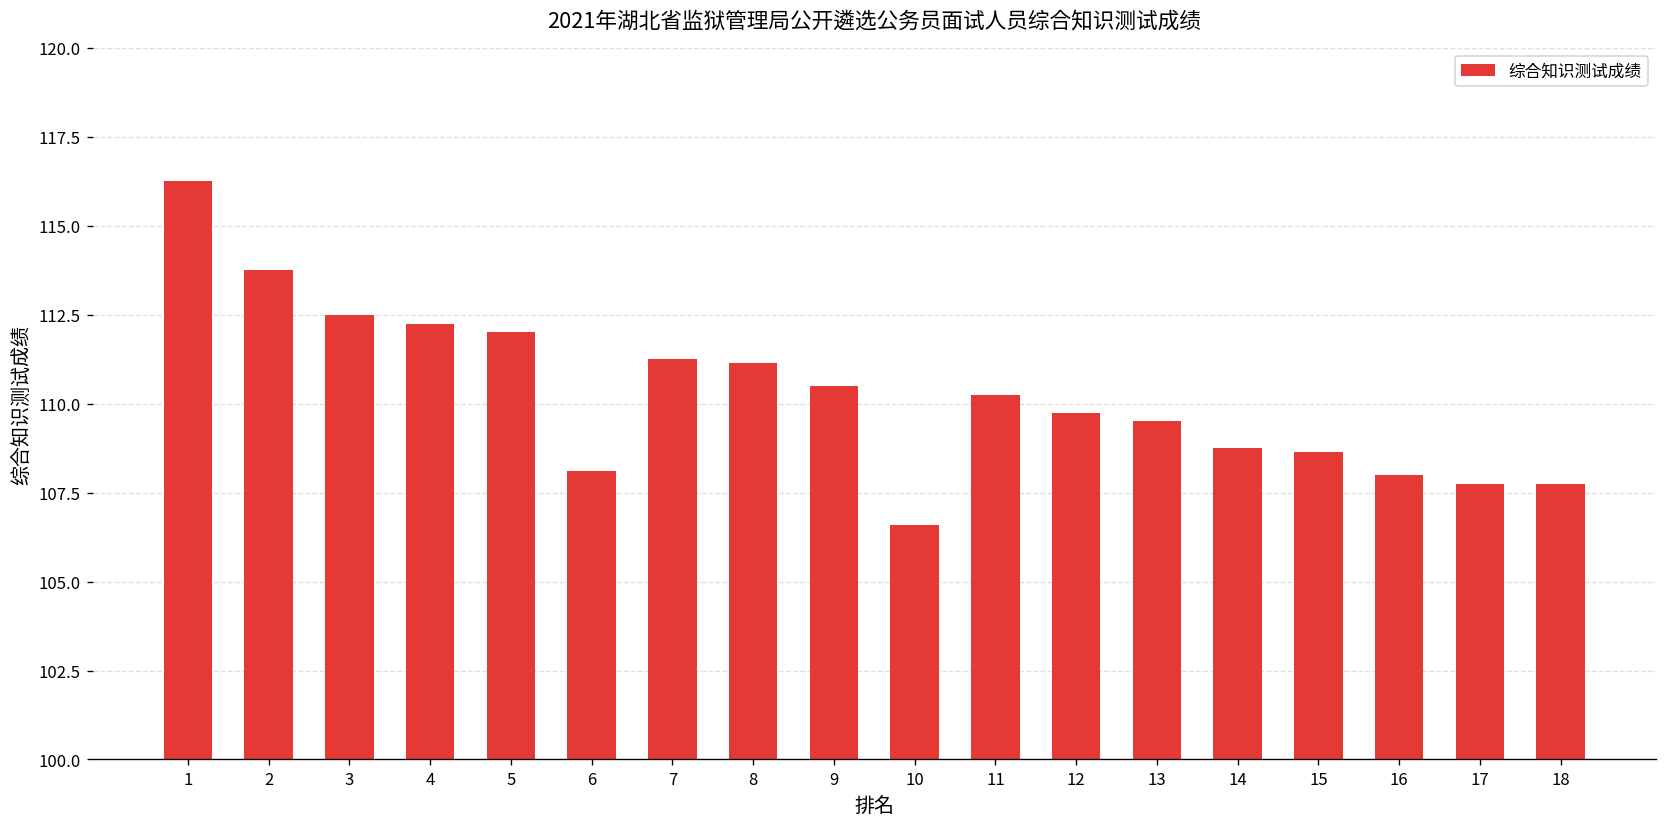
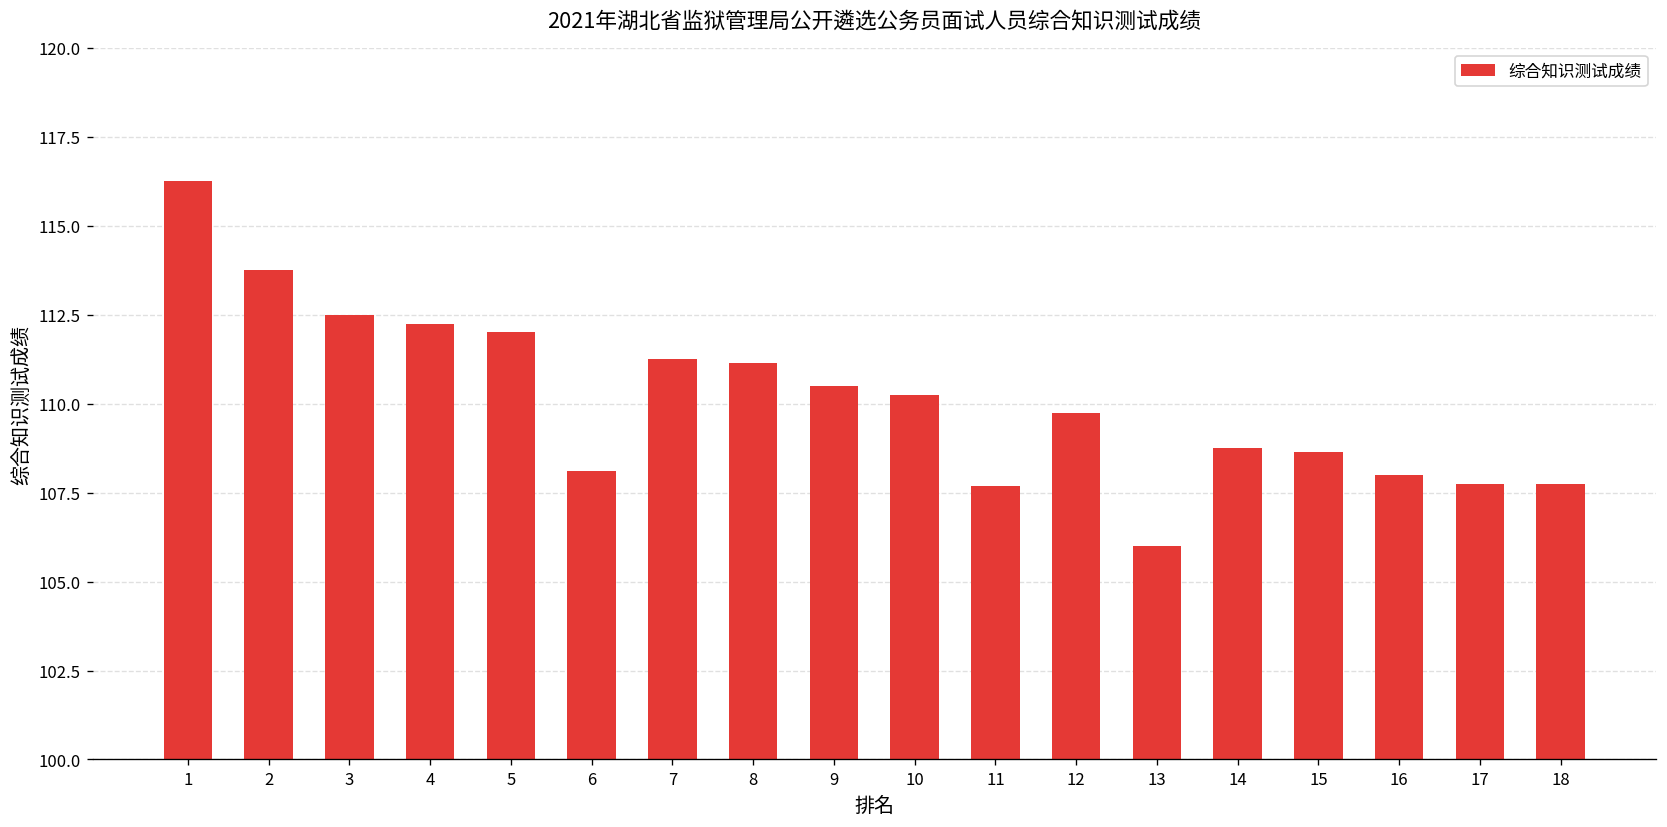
10: 106.6 -> 110.3
11: 110.3 -> 107.7
13: 109.5 -> 106.0
